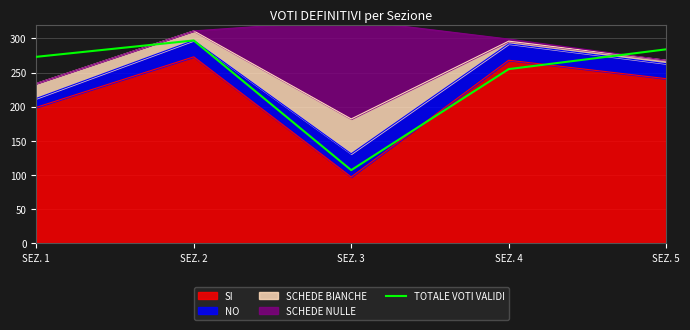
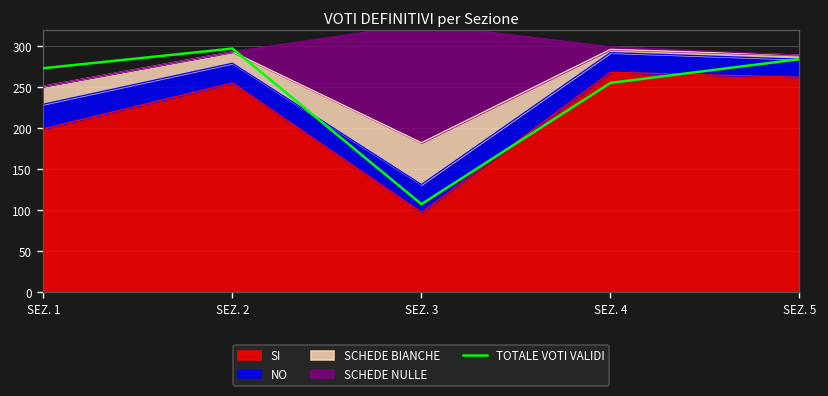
NO, SEZ. 1: 10 -> 30
SI, SEZ. 2: 270 -> 260
SI, SEZ. 5: 240 -> 260
